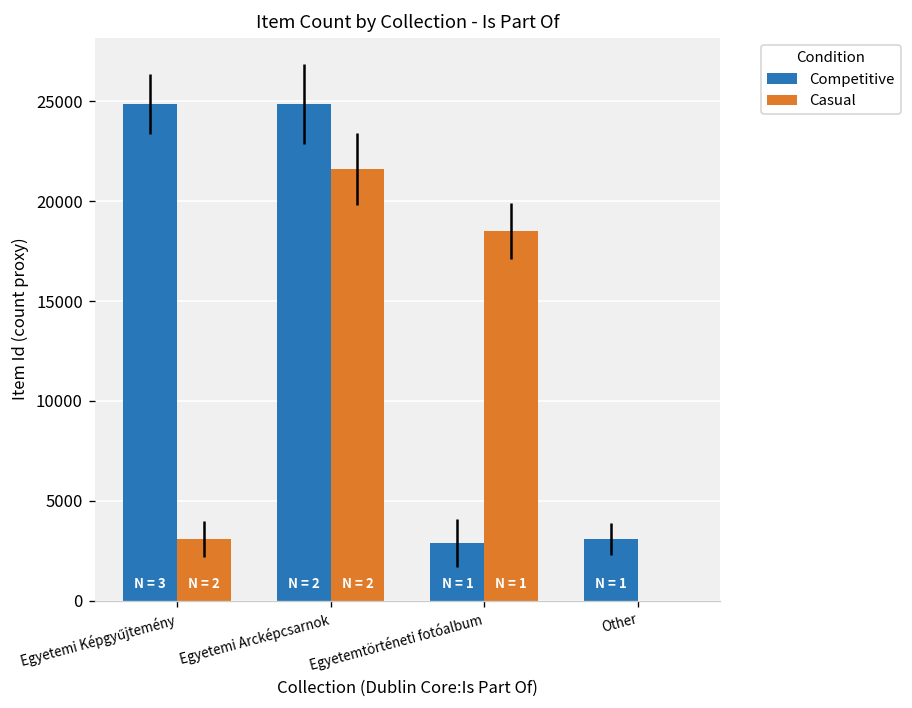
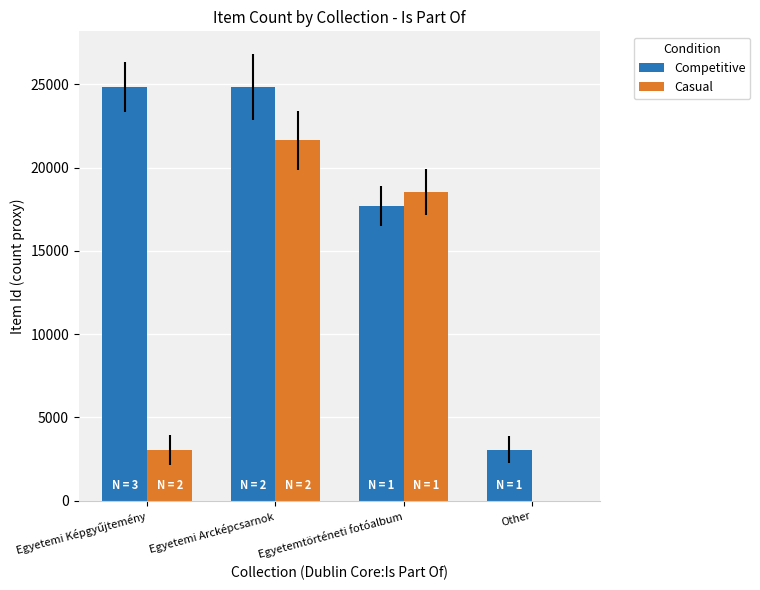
Competitive, Egyetemtörténeti fotóalbum: 2900 -> 17700
